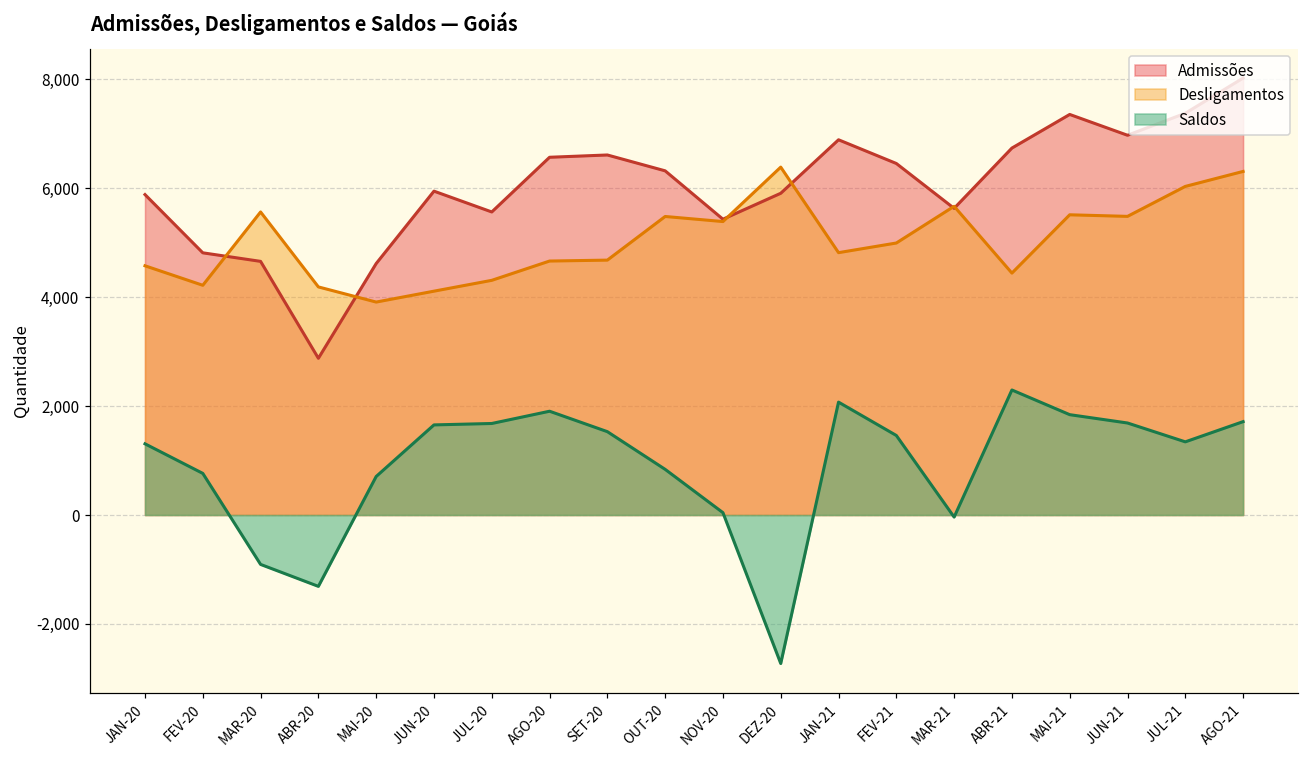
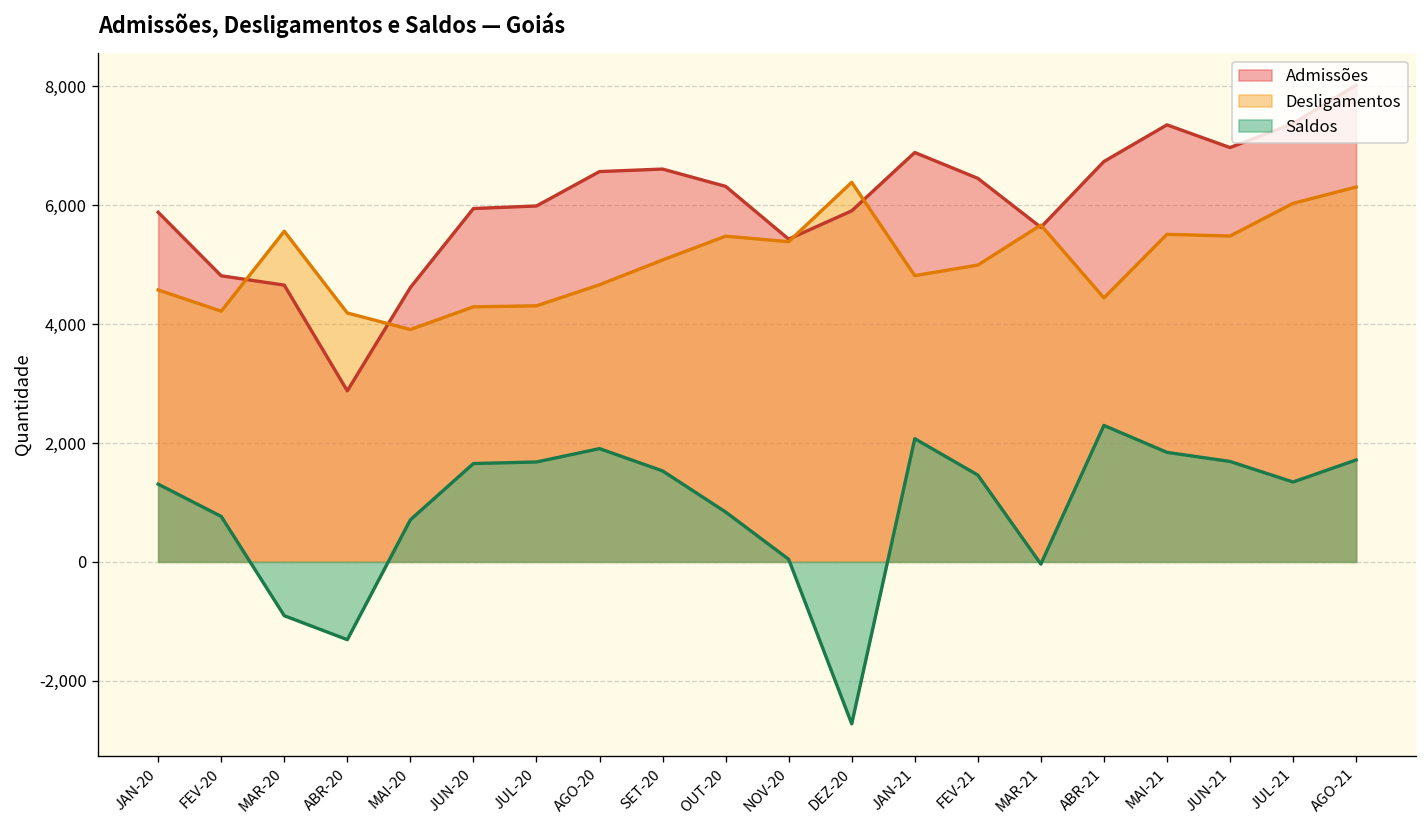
Desligamentos, JUN-20: 4,100 -> 4,300
Admissões, JUL-20: 5,600 -> 6,000
Desligamentos, SET-20: 4,700 -> 5,100
